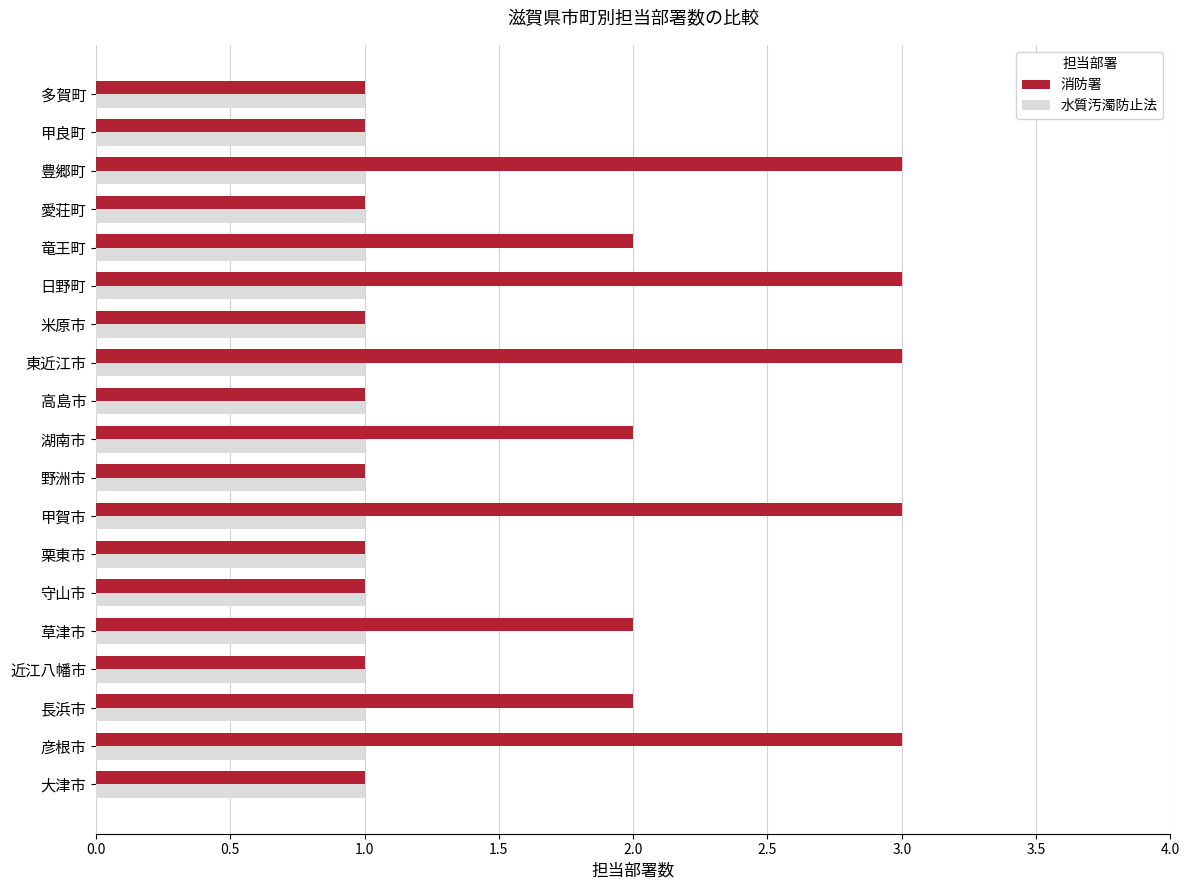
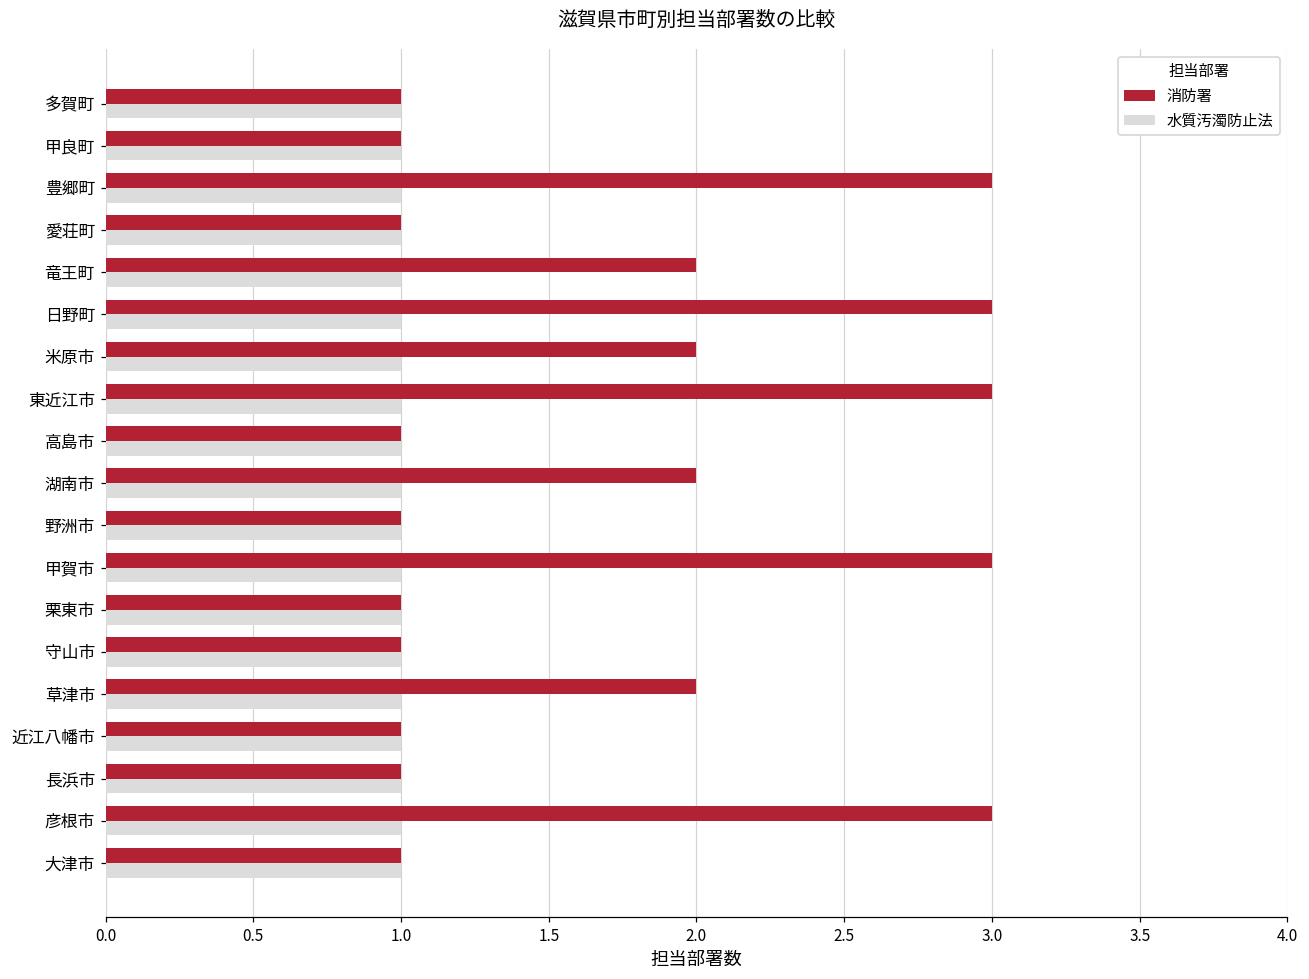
消防署, 米原市: 1 -> 2
消防署, 長浜市: 2 -> 1
